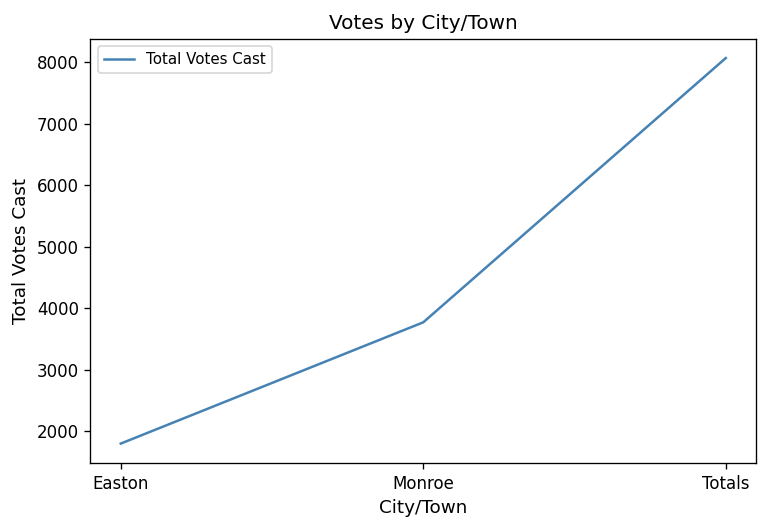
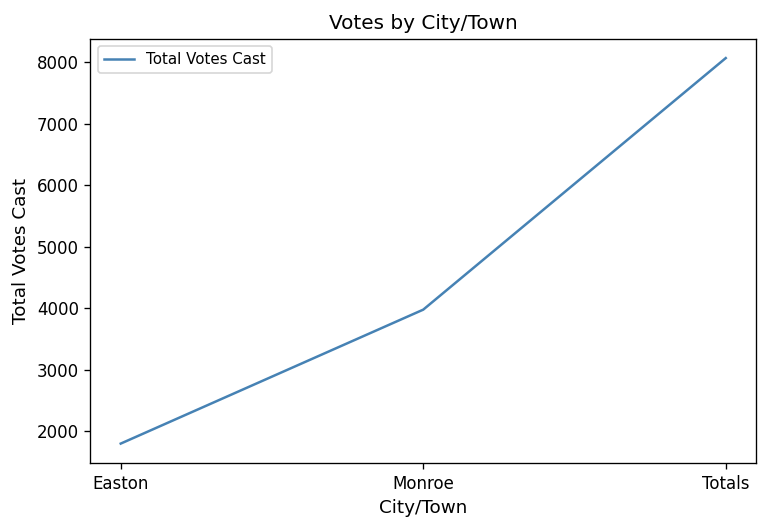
Monroe: 3800 -> 4000
